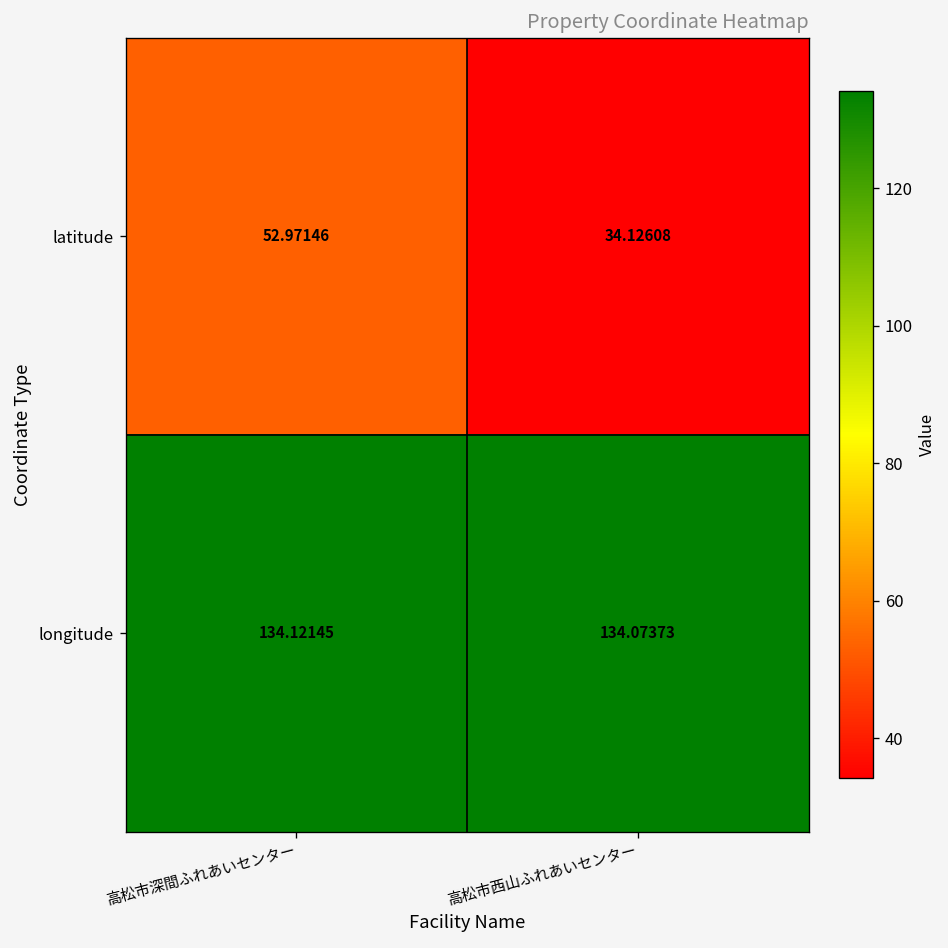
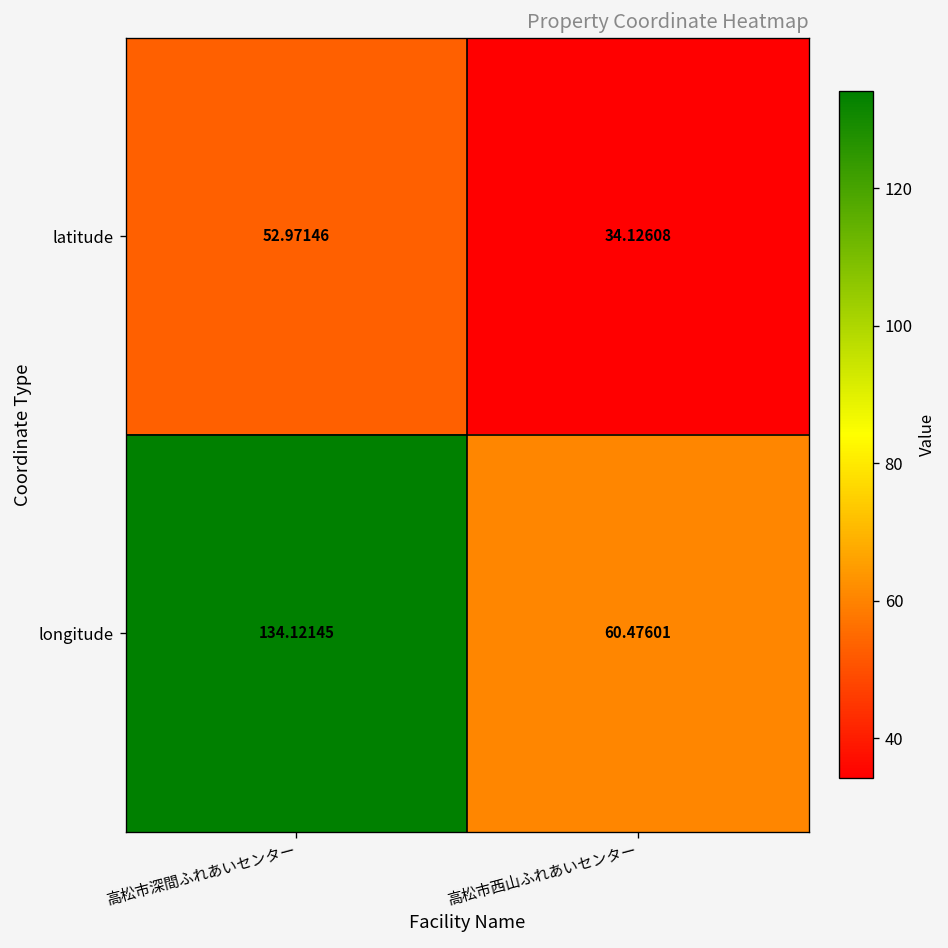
longitude, 高松市西山ふれあいセンター: 134.07373 -> 60.47601
